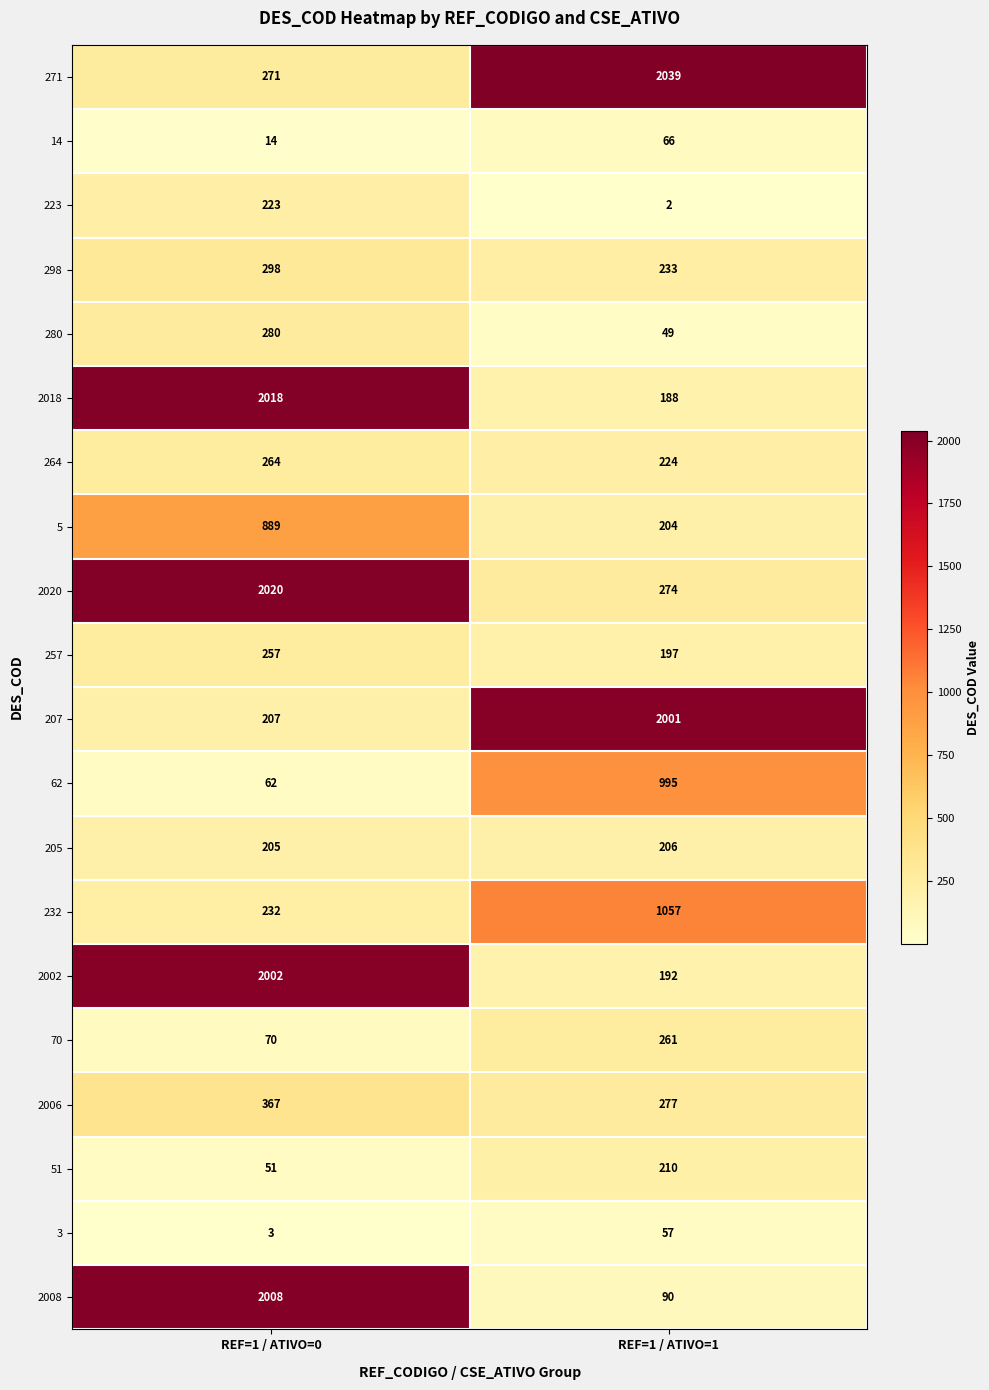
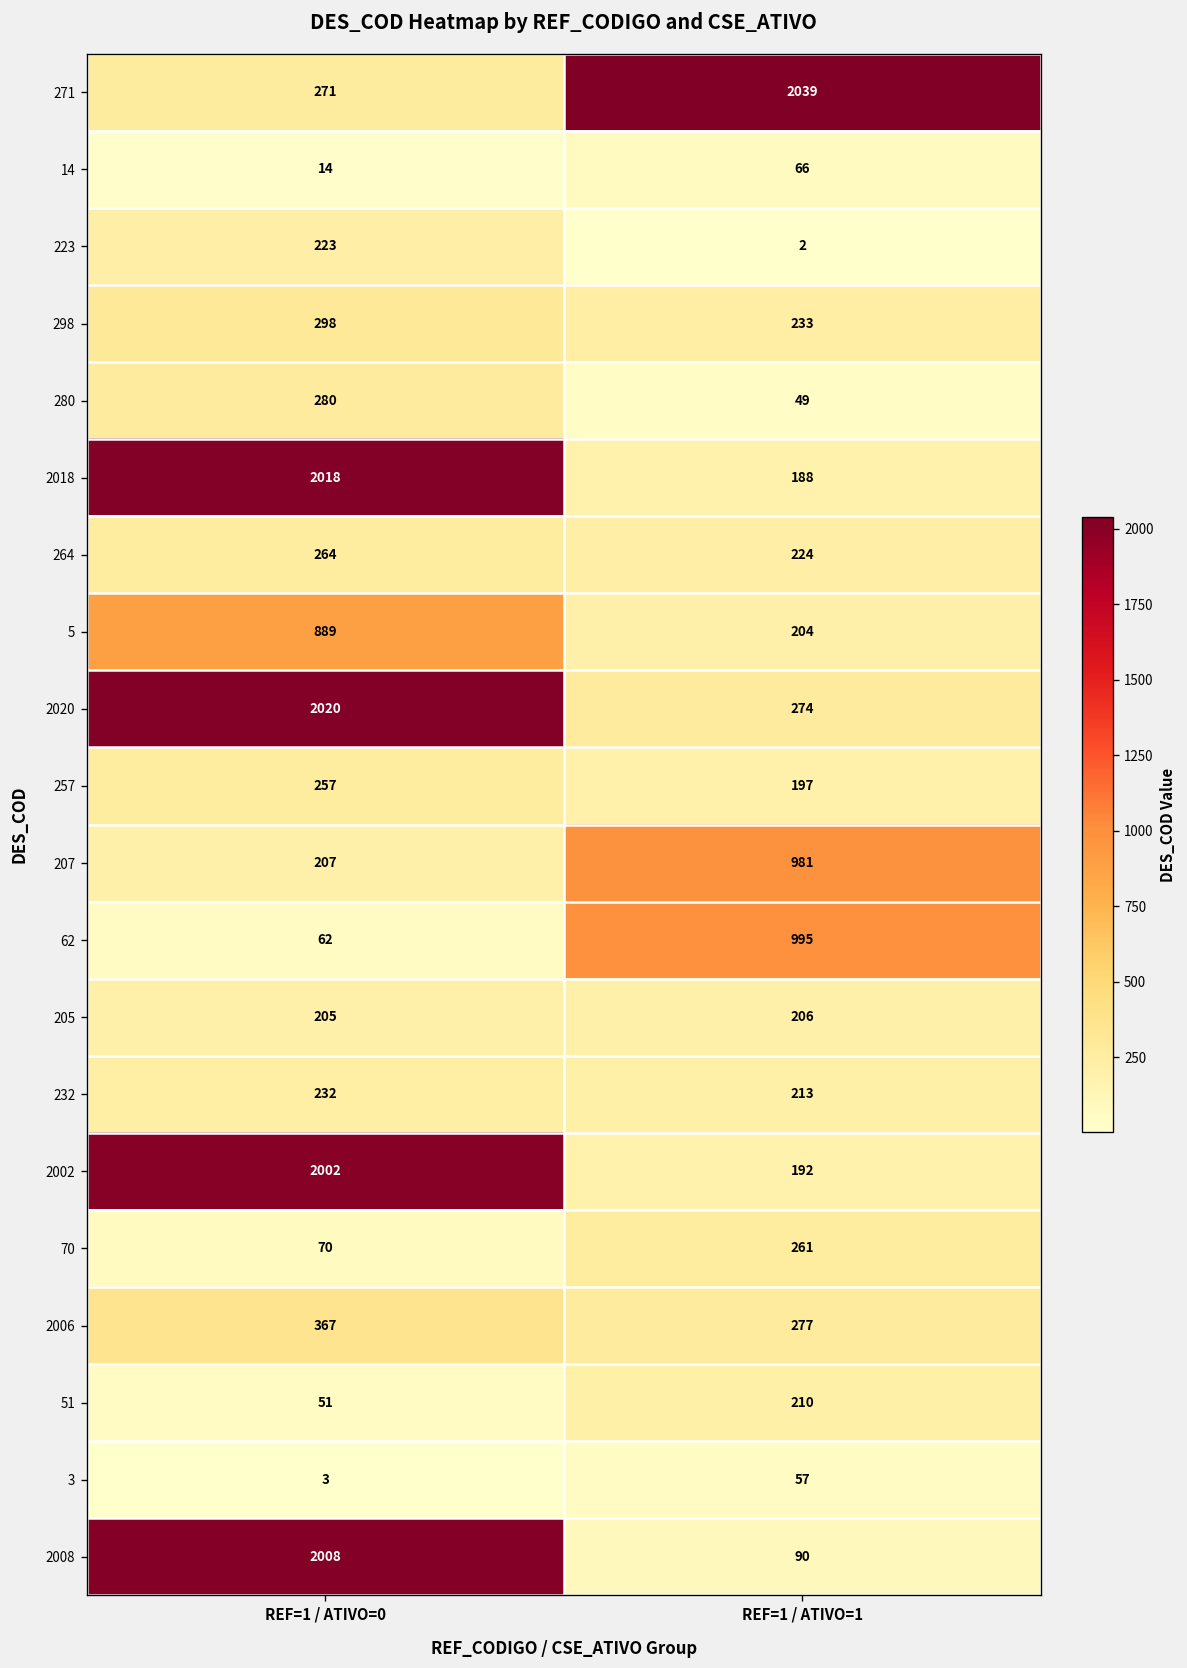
207, REF=1 / ATIVO=1: 2001 -> 981
232, REF=1 / ATIVO=1: 1057 -> 213
